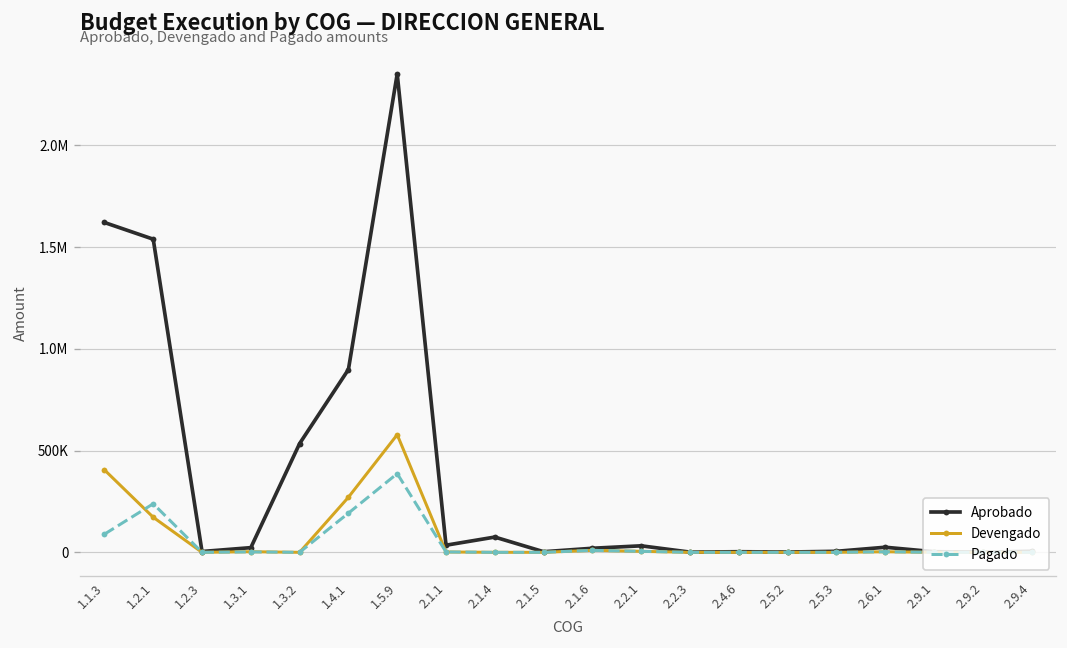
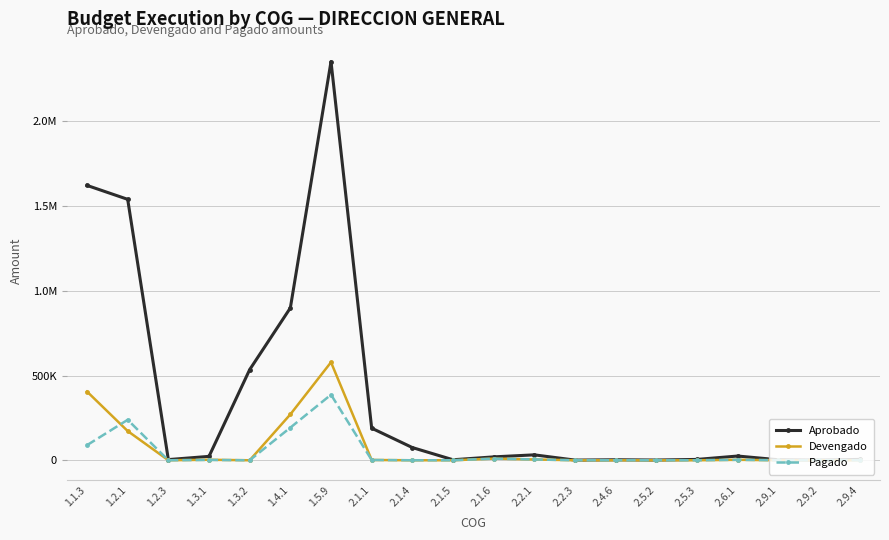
Aprobado, 2.1.1: 40000 -> 190000
